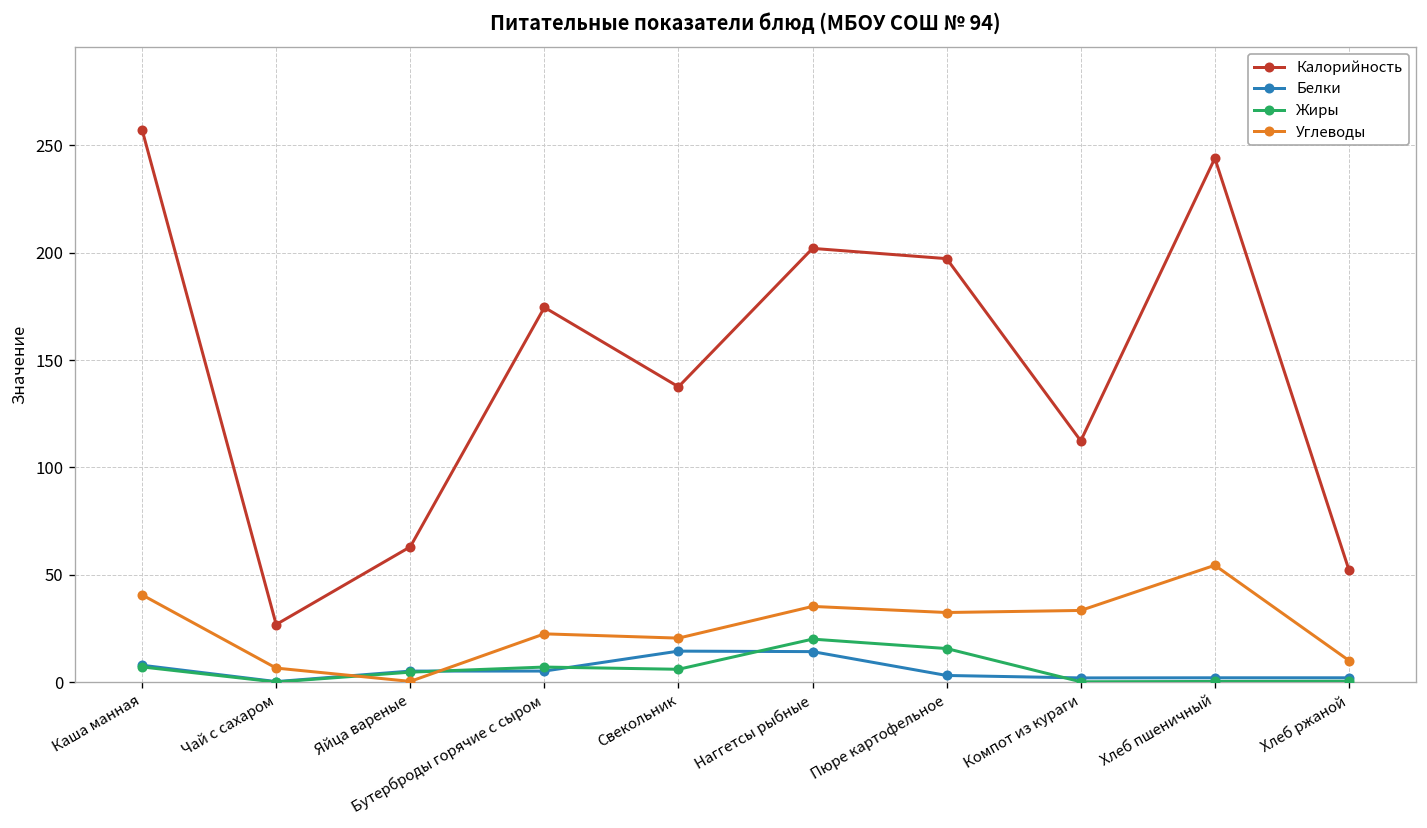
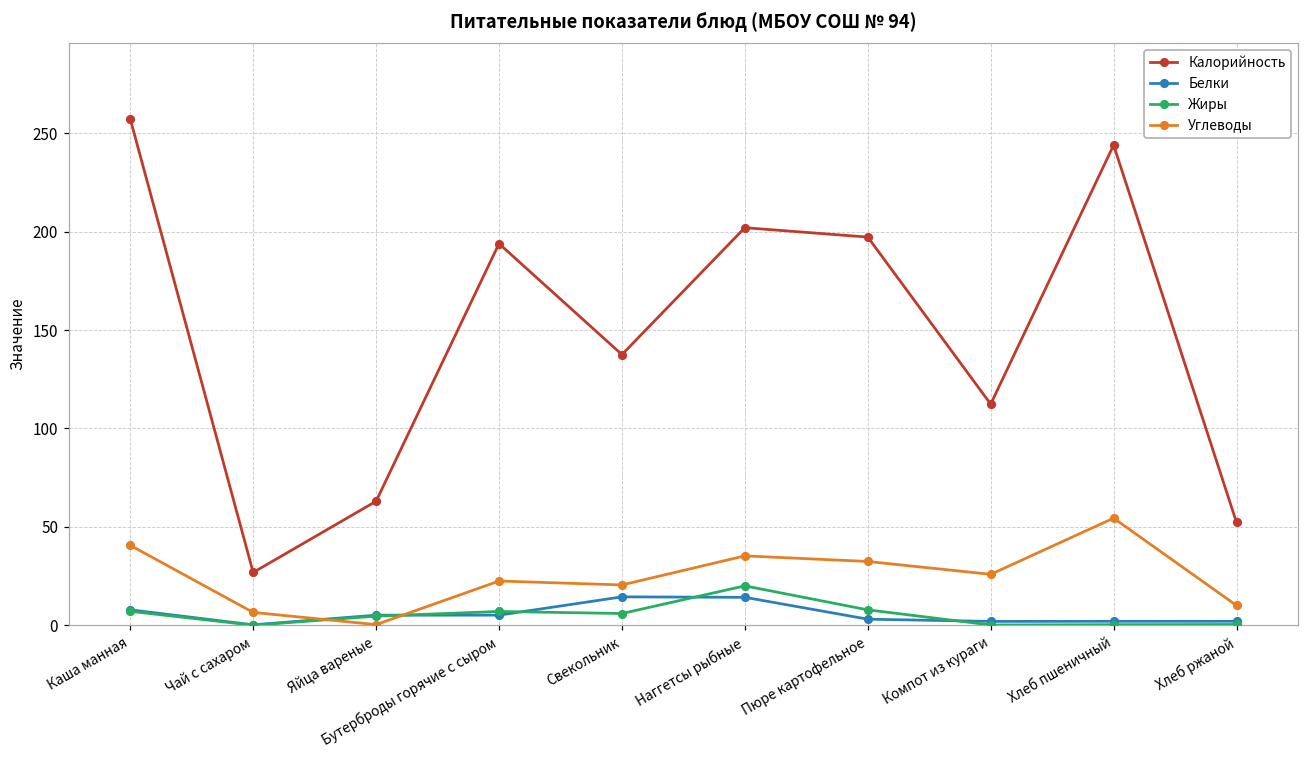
Калорийность, Бутерброды горячие с сыром: 175 -> 194
Жиры, Пюре картофельное: 16 -> 8
Углеводы, Компот из кураги: 33 -> 26
